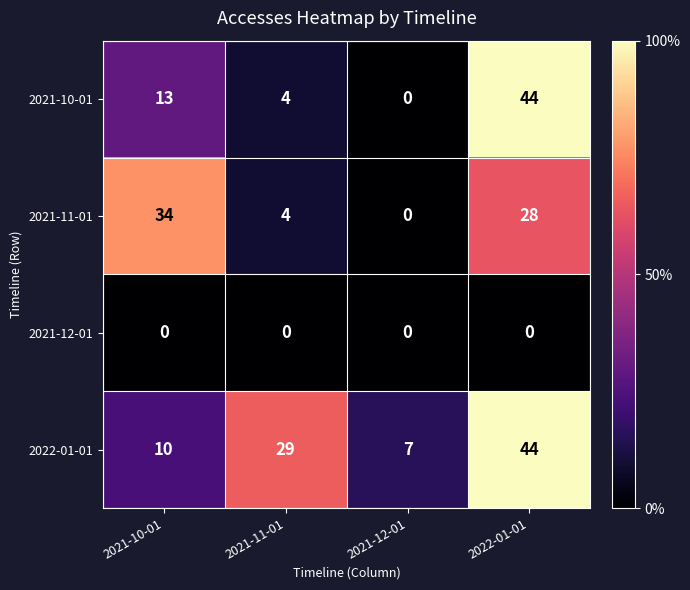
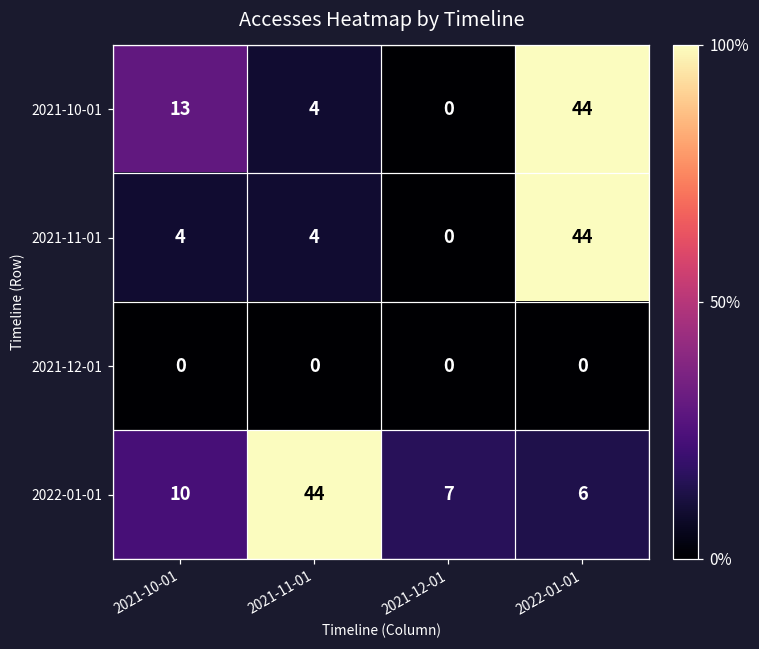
2021-11-01, 2021-10-01: 34 -> 4
2021-11-01, 2022-01-01: 28 -> 44
2022-01-01, 2021-11-01: 29 -> 44
2022-01-01, 2022-01-01: 44 -> 6
